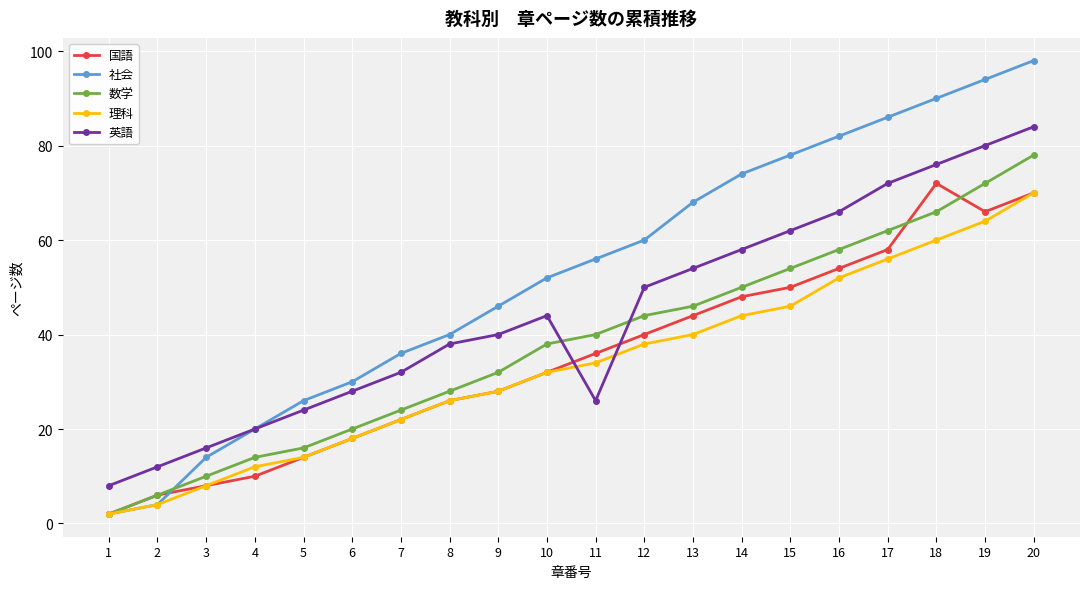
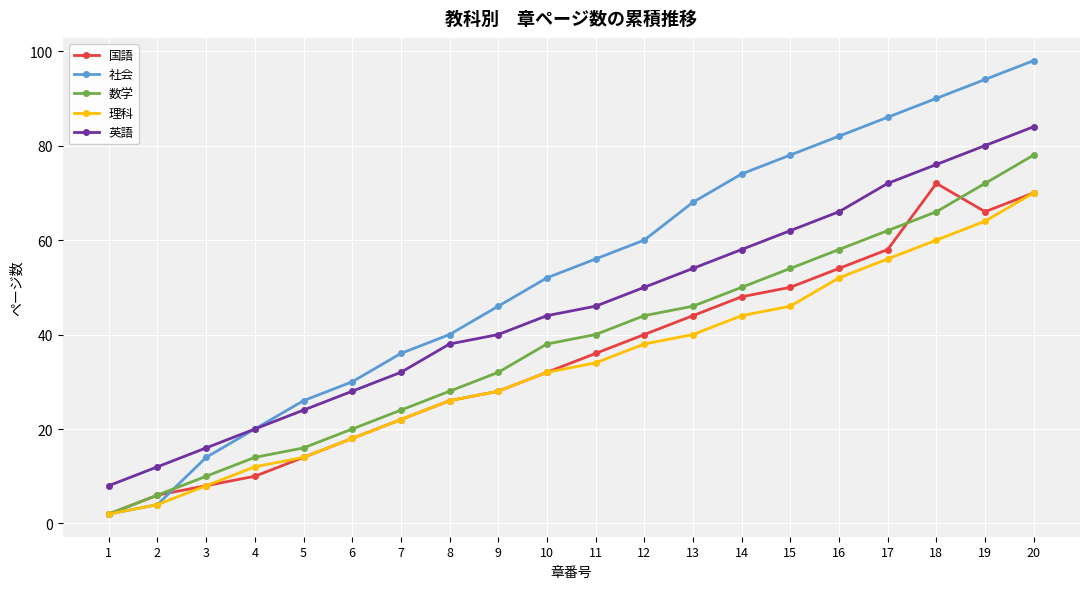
英語, 11: 26 -> 46
